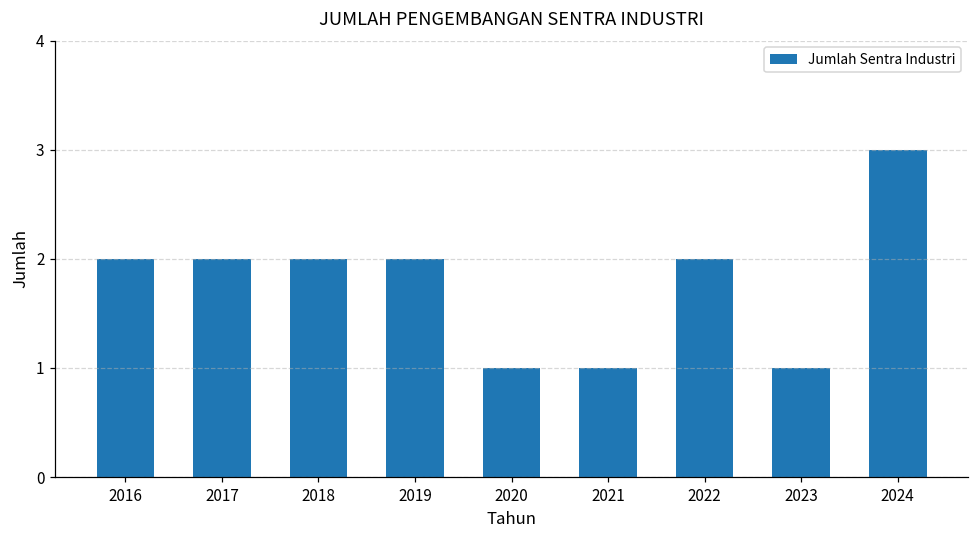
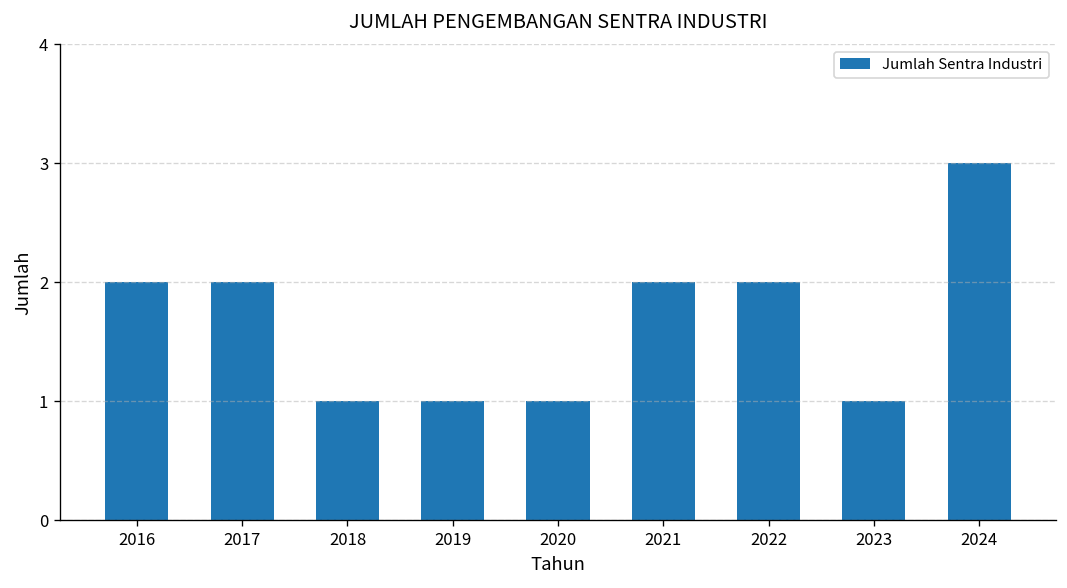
2018: 2 -> 1
2019: 2 -> 1
2021: 1 -> 2
